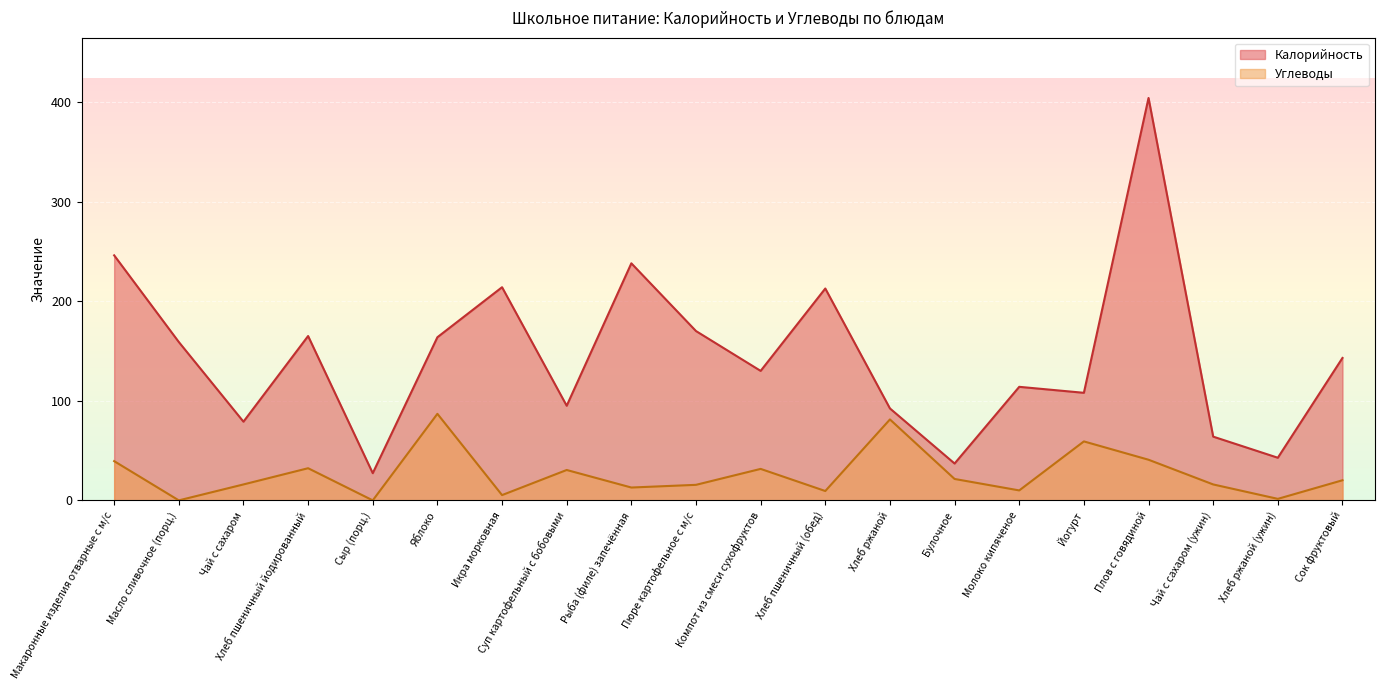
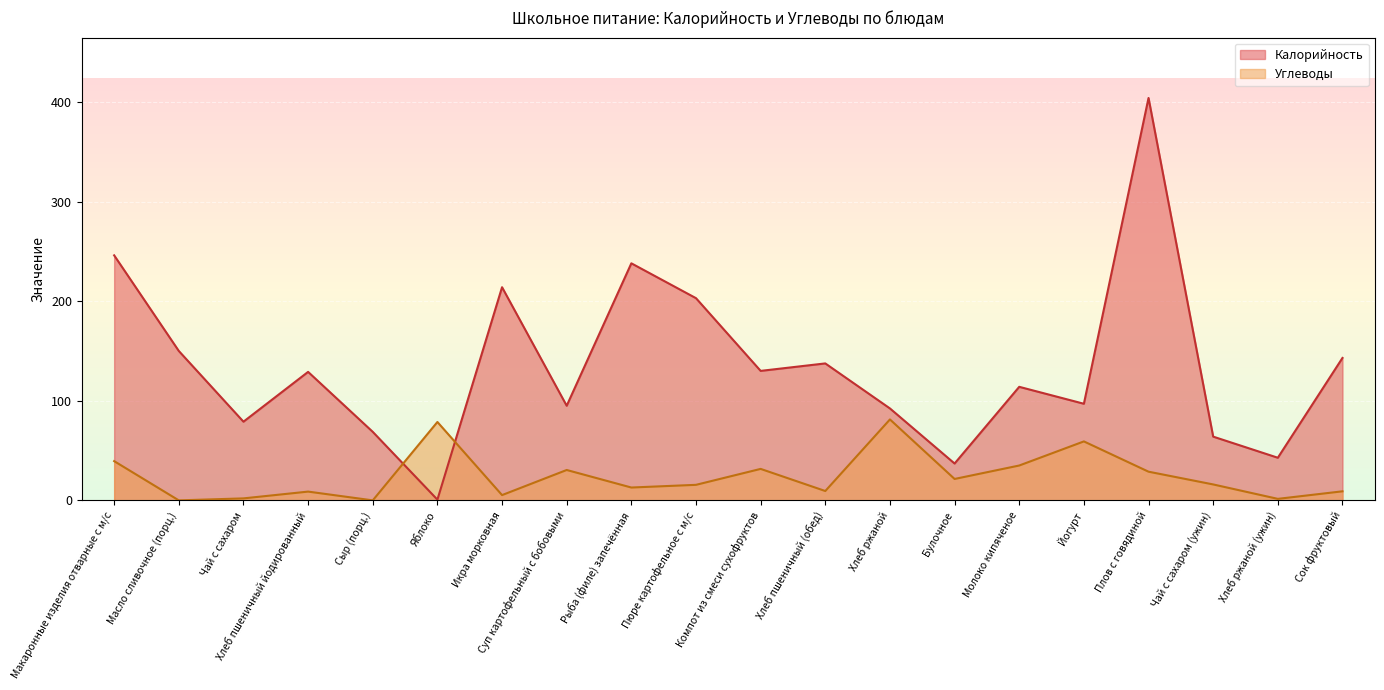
Калорийность, Масло сливочное (порц.): 160 -> 150
Углеводы, Чай с сахаром: 20 -> 0
Калорийность, Хлеб пшеничный йодированный: 170 -> 130
Углеводы, Хлеб пшеничный йодированный: 30 -> 10
Калорийность, Сыр (порц.): 30 -> 70
Калорийность, Яблоко: 160 -> 0
Углеводы, Яблоко: 90 -> 80
Калорийность, Пюре картофельное с м/с: 170 -> 200
Калорийность, Хлеб пшеничный (обед): 210 -> 140
Углеводы, Молоко кипяченое: 10 -> 40
Калорийность, Йогурт: 110 -> 100
Углеводы, Плов с говядиной: 40 -> 30
Углеводы, Сок фруктовый: 20 -> 10
